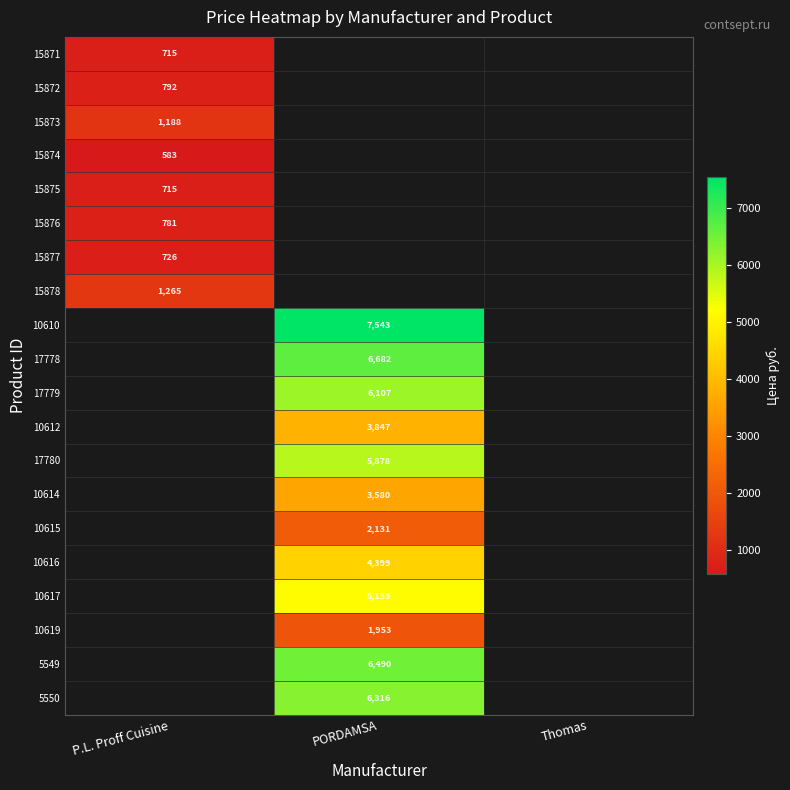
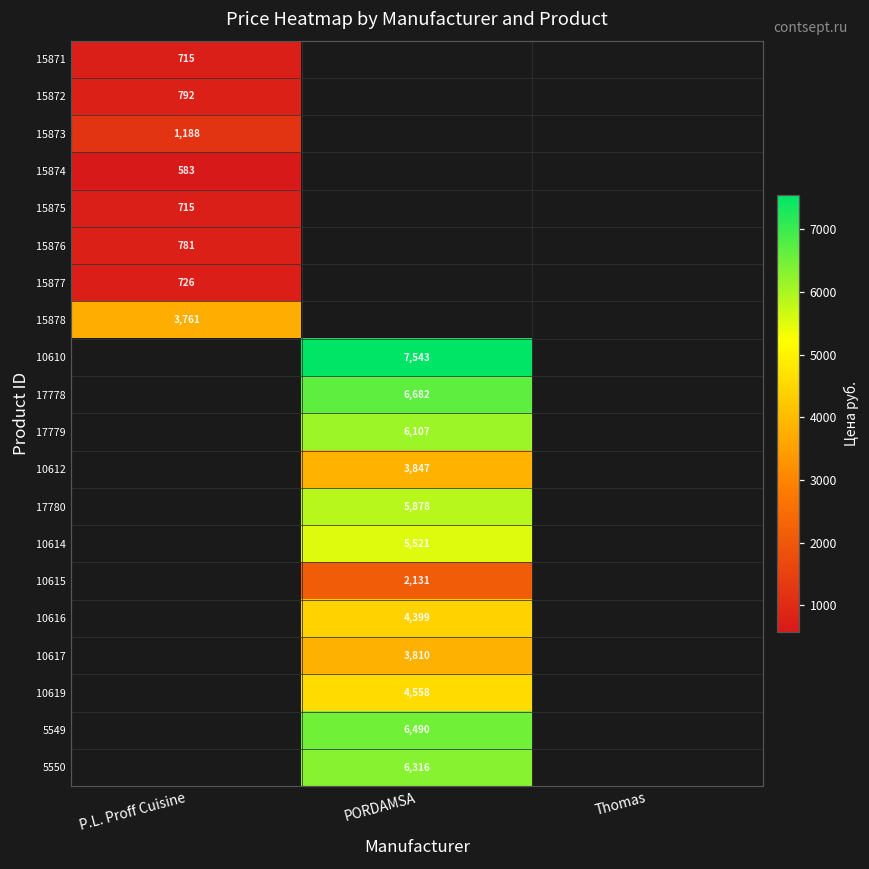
15878, P.L. Proff Cuisine: 1,265 -> 3,761
10614, PORDAMSA: 3,580 -> 5,521
10617, PORDAMSA: 5,153 -> 3,810
10619, PORDAMSA: 1,953 -> 4,558
